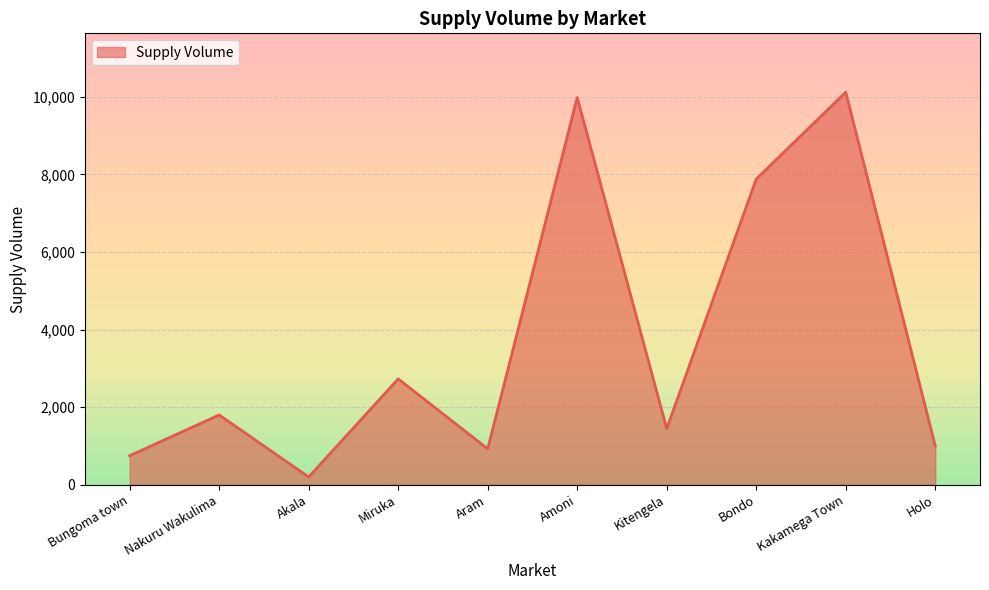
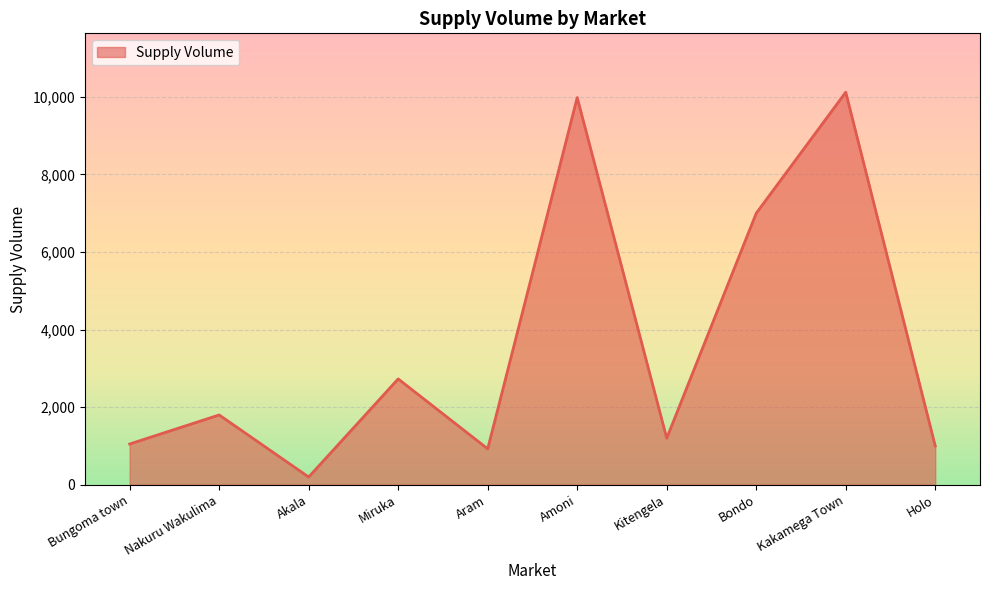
Bungoma town: 800 -> 1,100
Kitengela: 1,400 -> 1,200
Bondo: 7,900 -> 7,000
